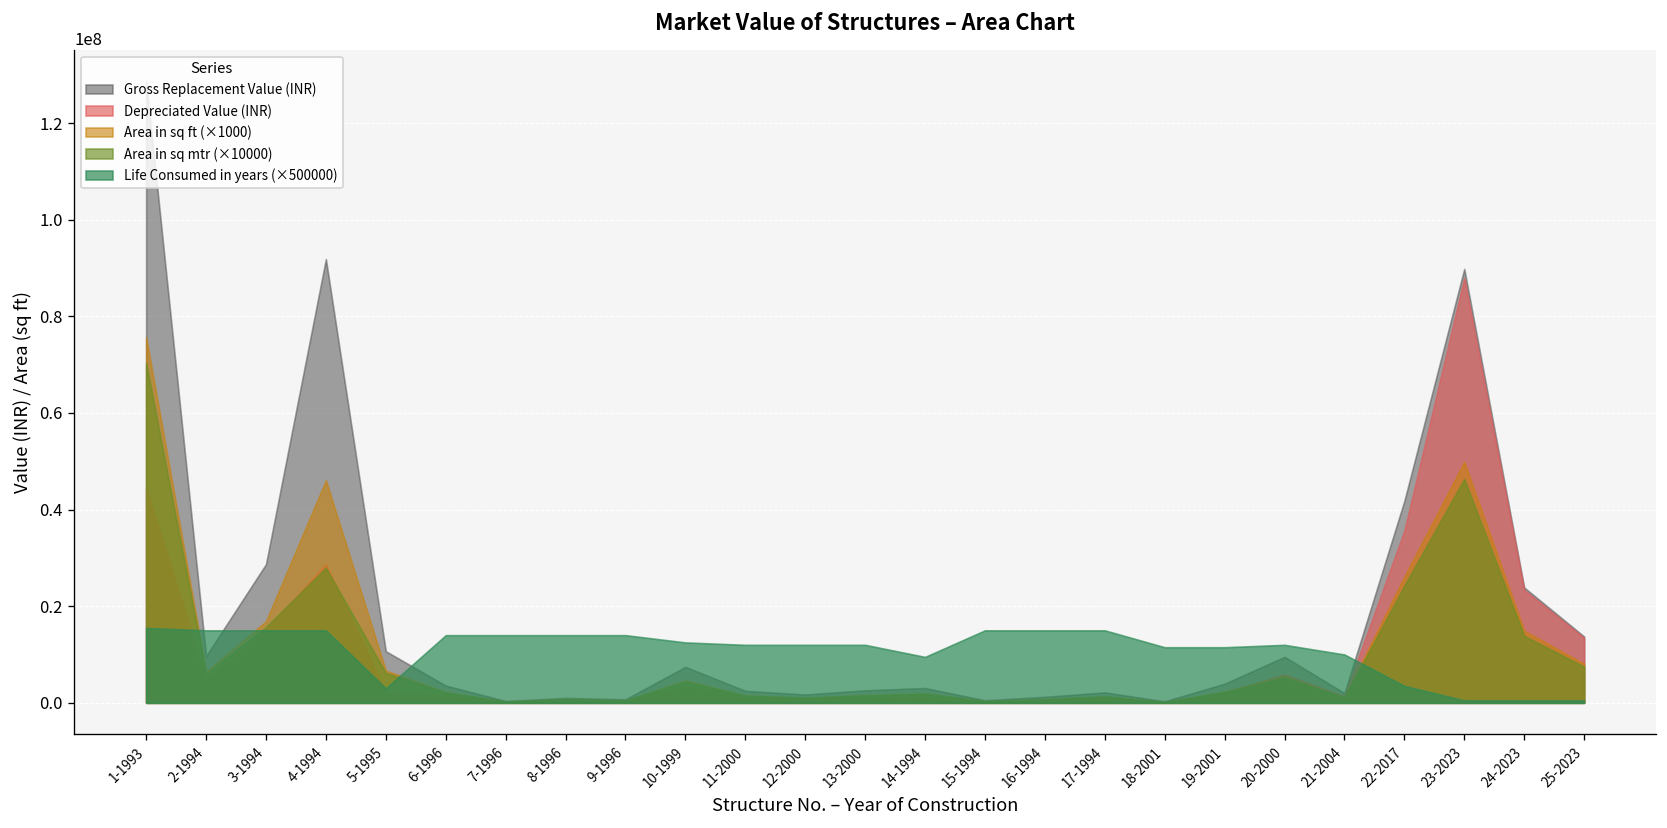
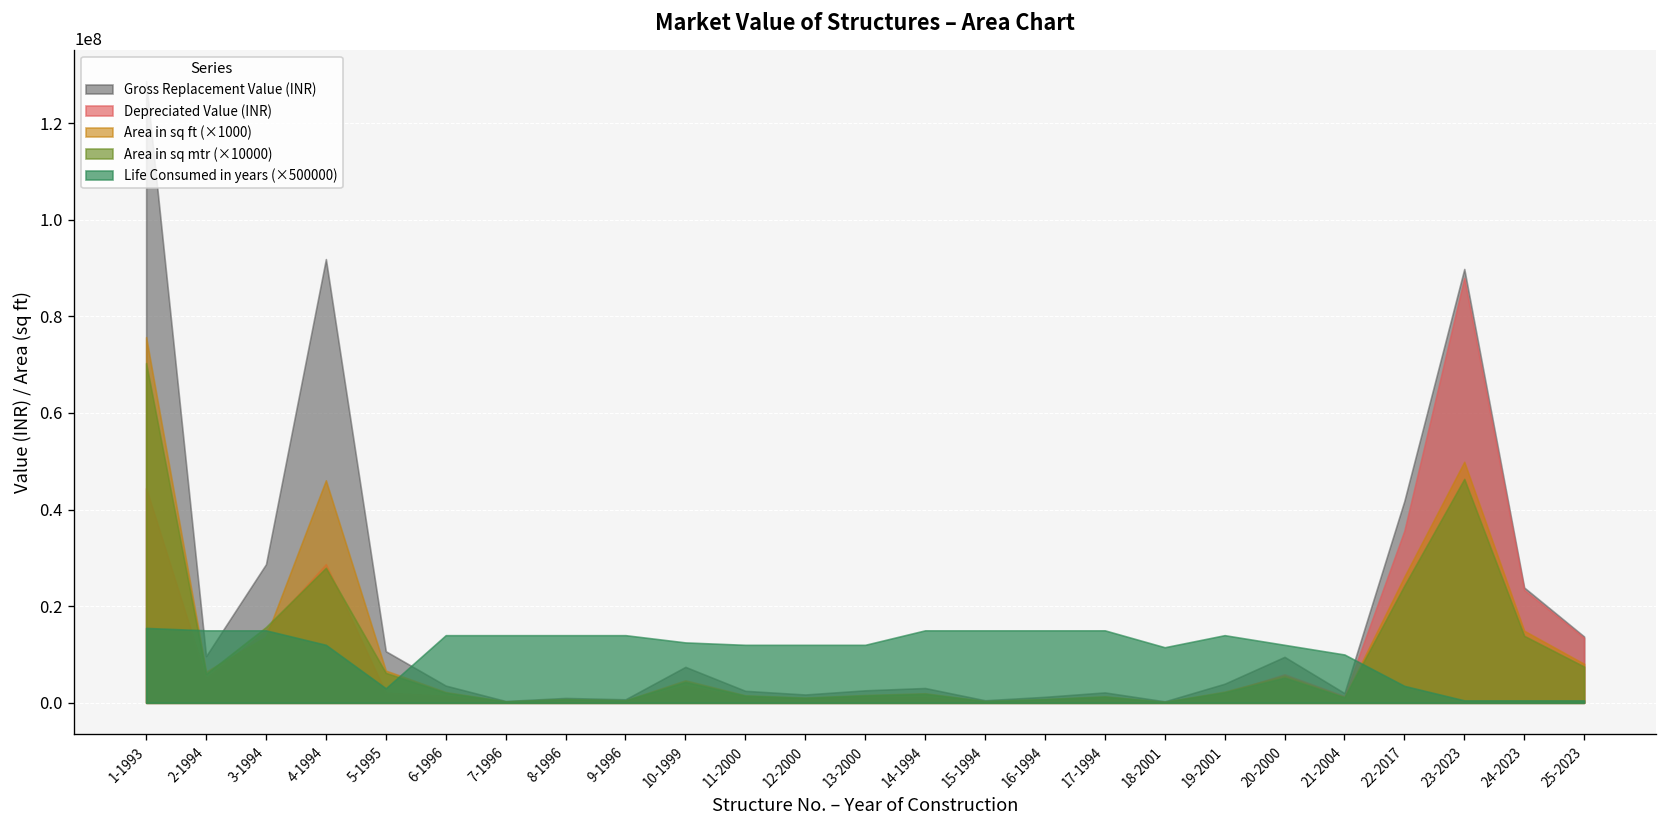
Area in sq ft (×1000), 3-1994: 17000000 -> 14000000
Life Consumed in years (×500000), 4-1994: 15000000 -> 12000000
Life Consumed in years (×500000), 14-1994: 10000000 -> 15000000
Life Consumed in years (×500000), 19-2001: 12000000 -> 14000000
